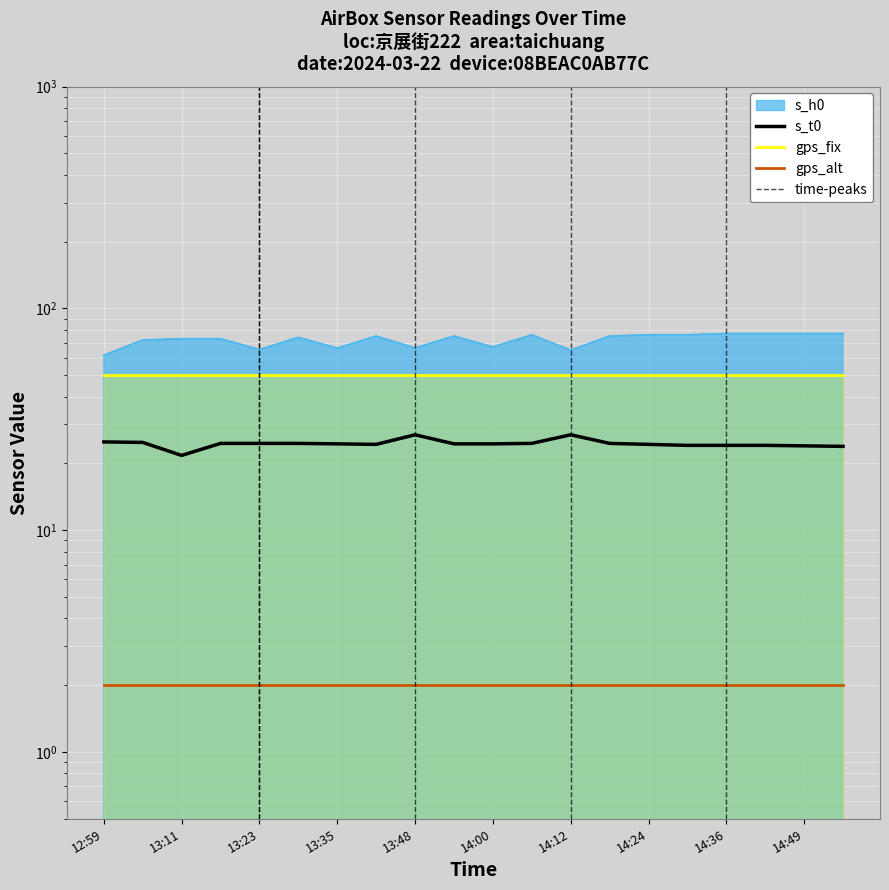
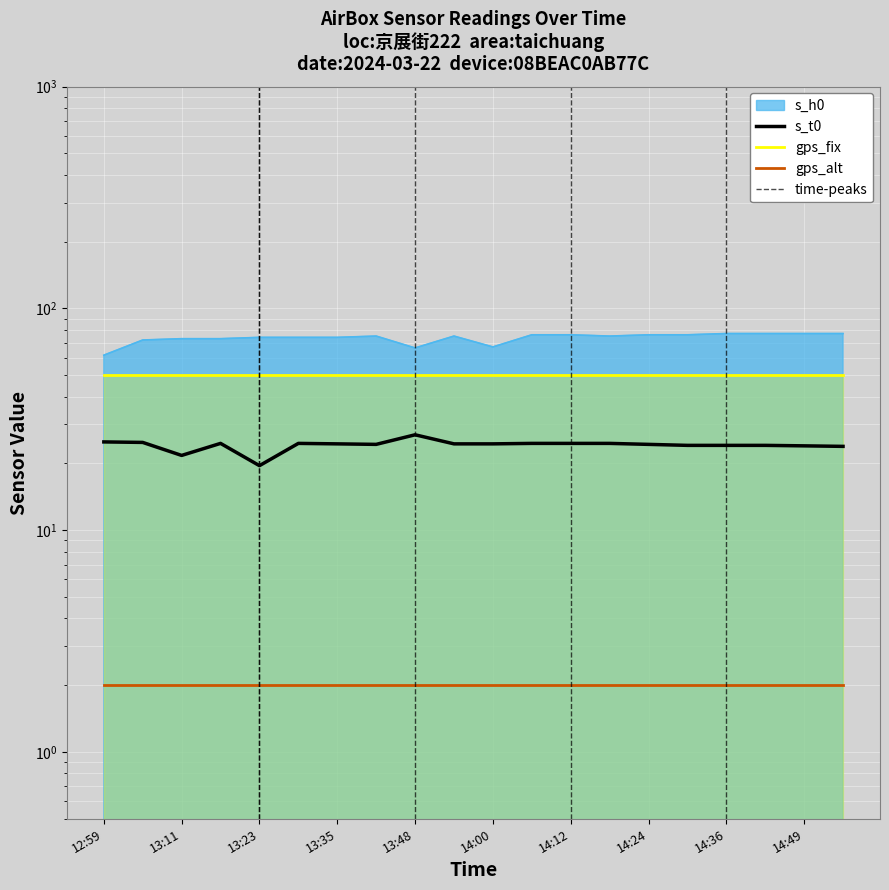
s_h0, 13:23: 65 -> 74
s_t0, 13:23: 25 -> 20
s_h0, 13:35: 66 -> 74
s_h0, 14:12: 65 -> 76
s_t0, 14:12: 27 -> 25
